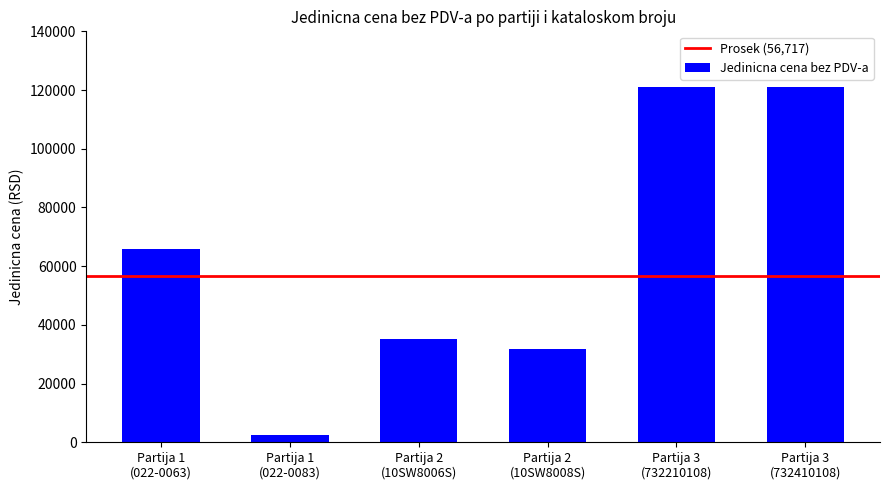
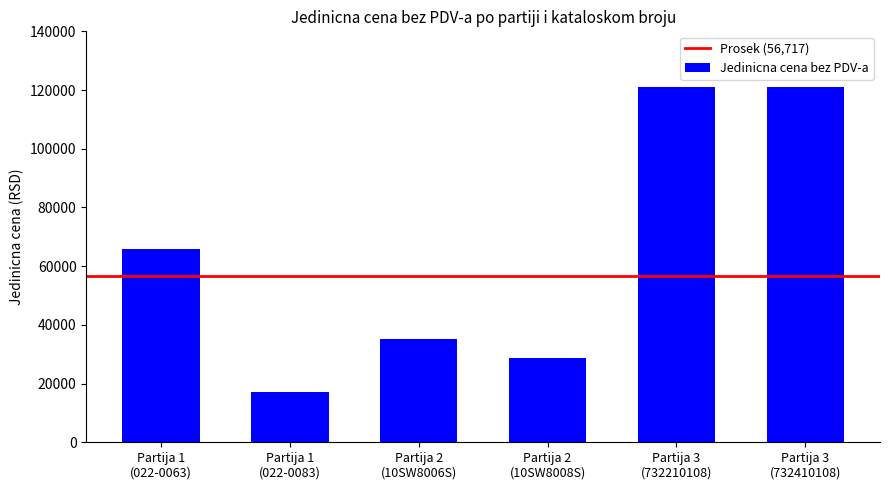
Partija 1 (022-0083): 2000 -> 17000
Partija 2 (10SW8008S): 32000 -> 29000
